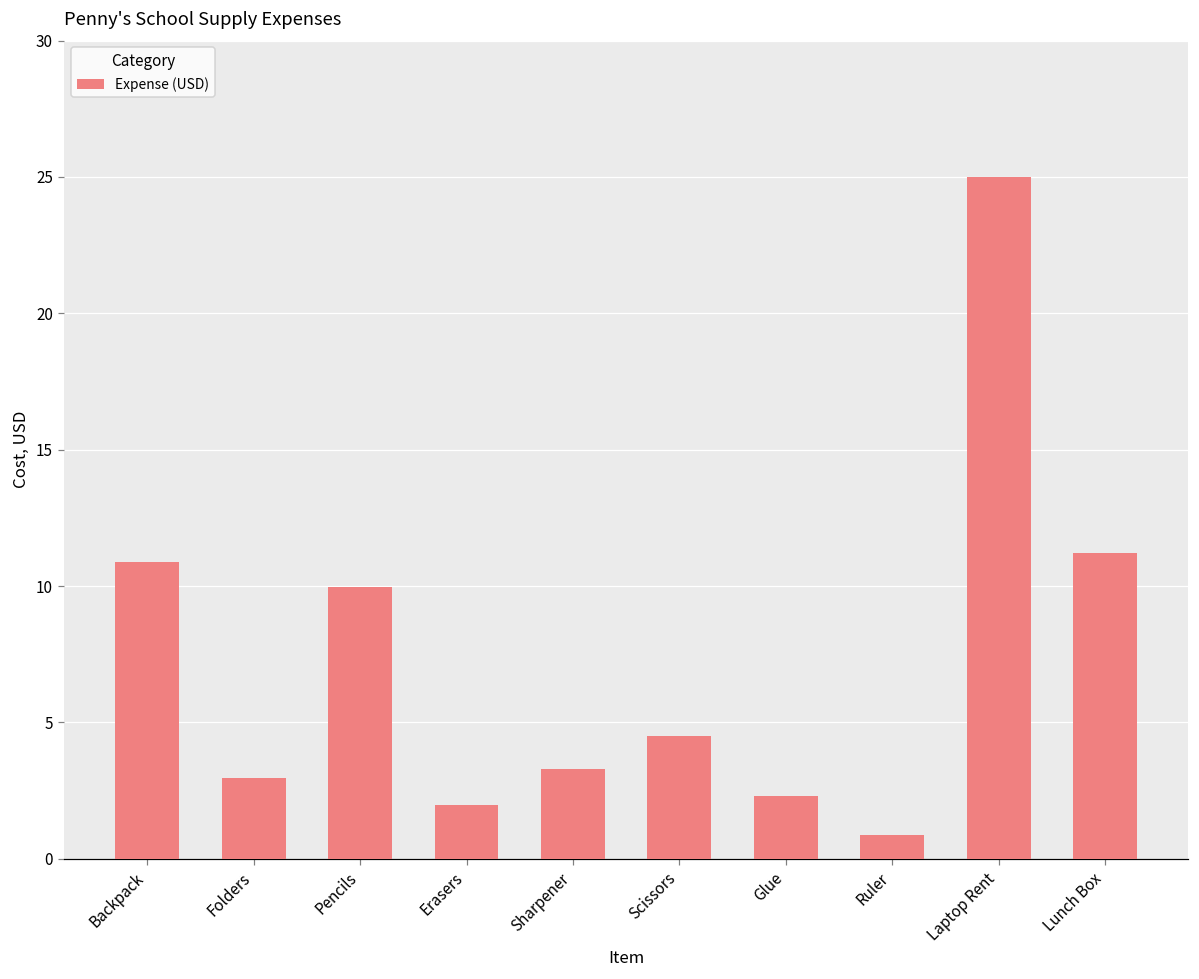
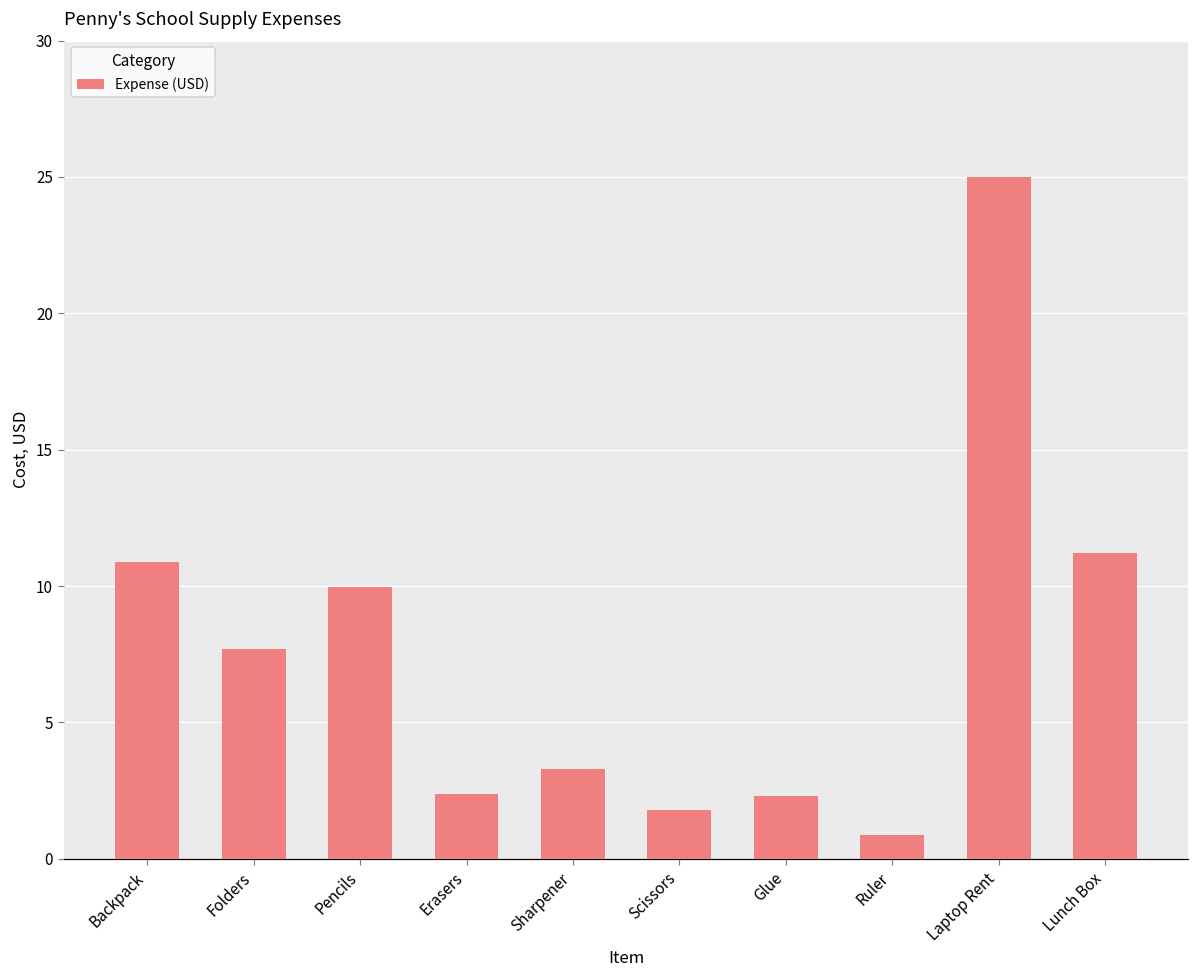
Folders: 3.0 -> 7.7
Erasers: 2.0 -> 2.4
Scissors: 4.5 -> 1.8
